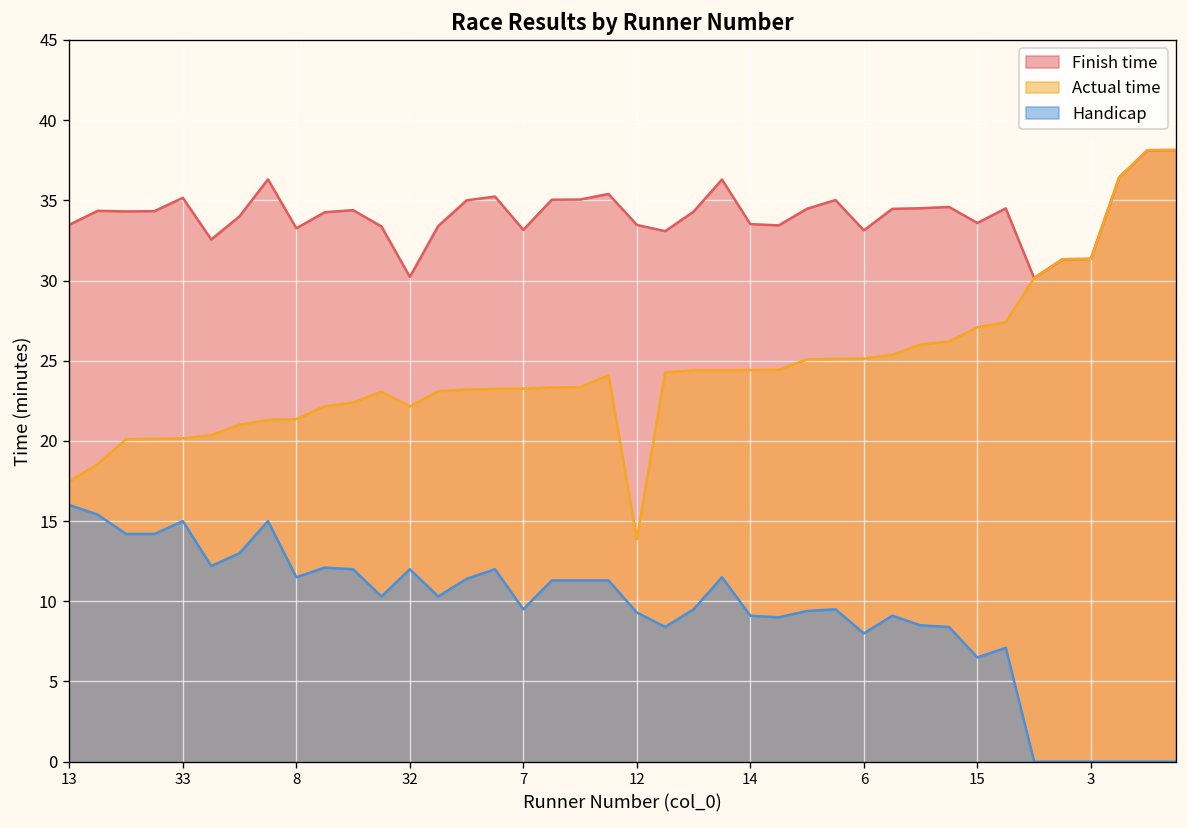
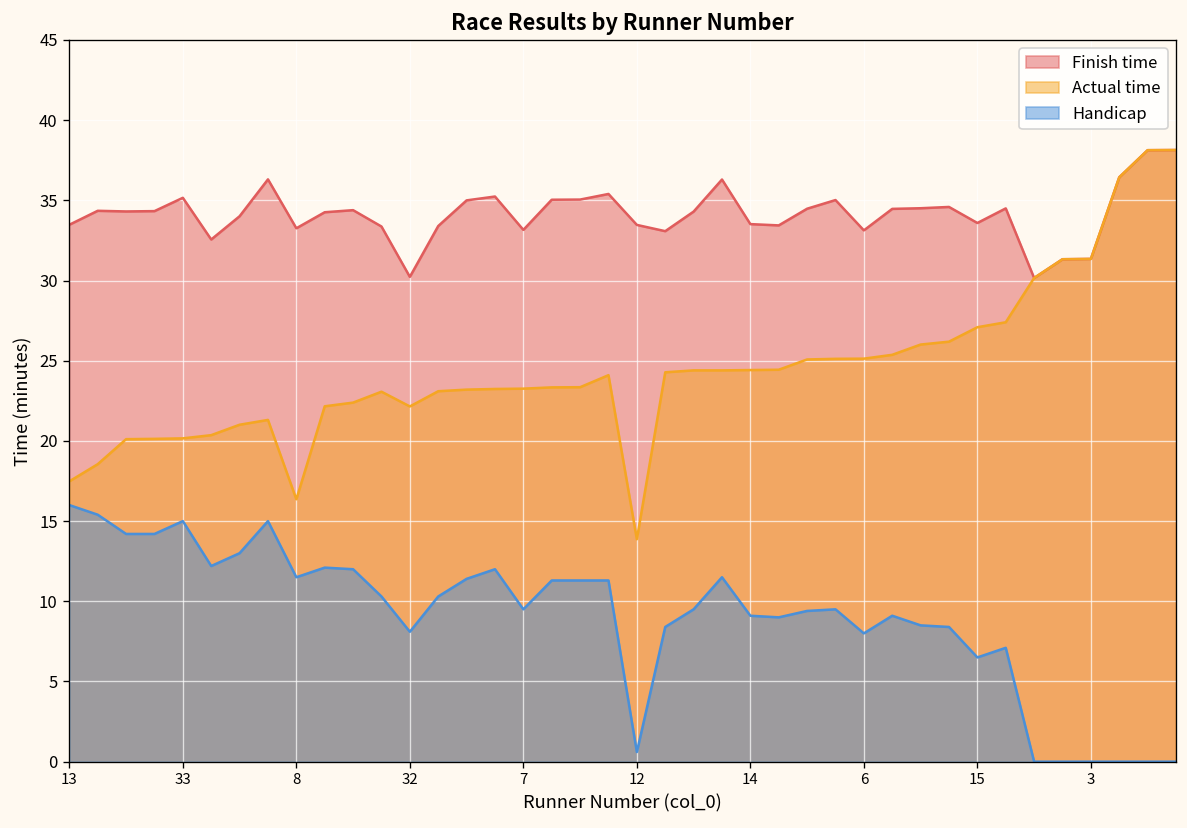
Actual time, 8: 21.4 -> 16.4
Handicap, 32: 12.0 -> 8.1
Handicap, 12: 9.3 -> 0.6
